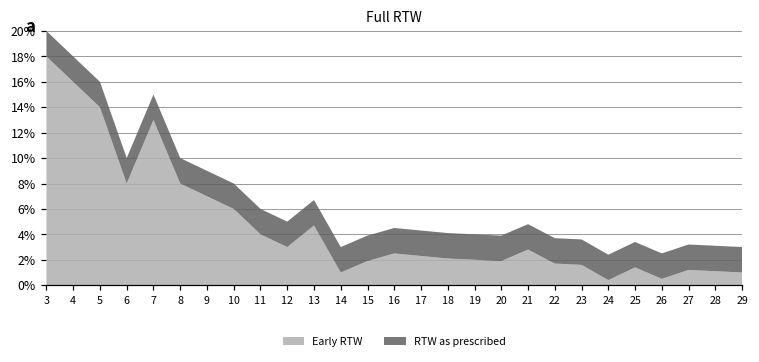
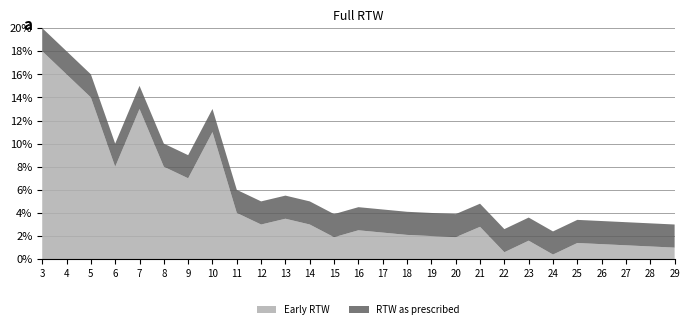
Early RTW, 10: 6% -> 11%
Early RTW, 13: 4.7% -> 3.5%
Early RTW, 14: 1% -> 3%
Early RTW, 22: 1.7% -> 0.6%
Early RTW, 26: 0.5% -> 1.3%
